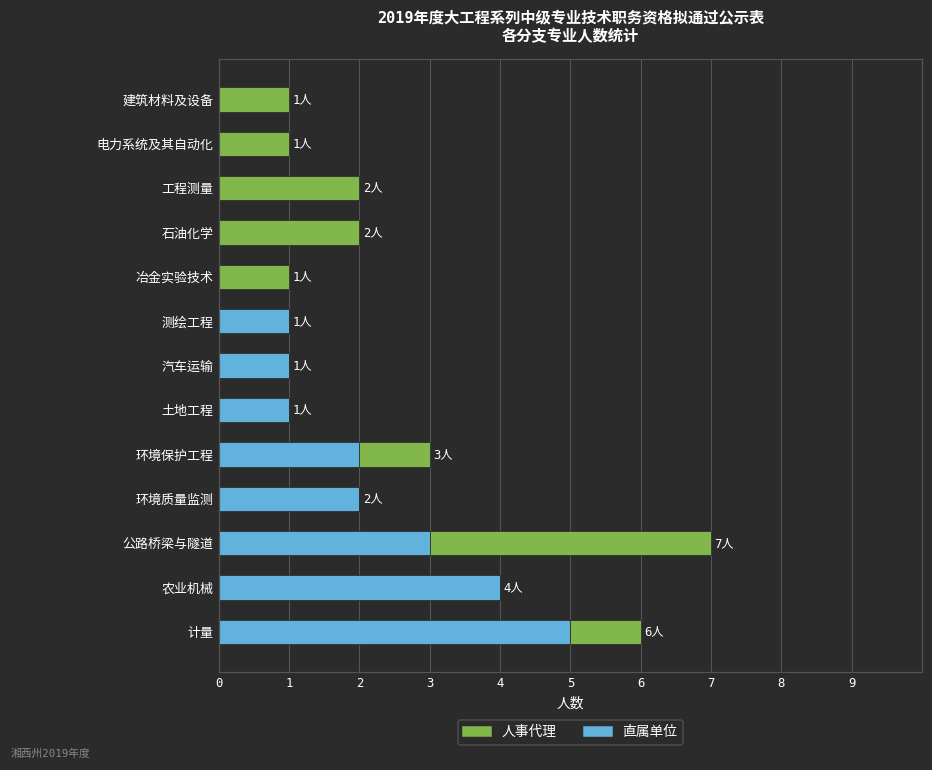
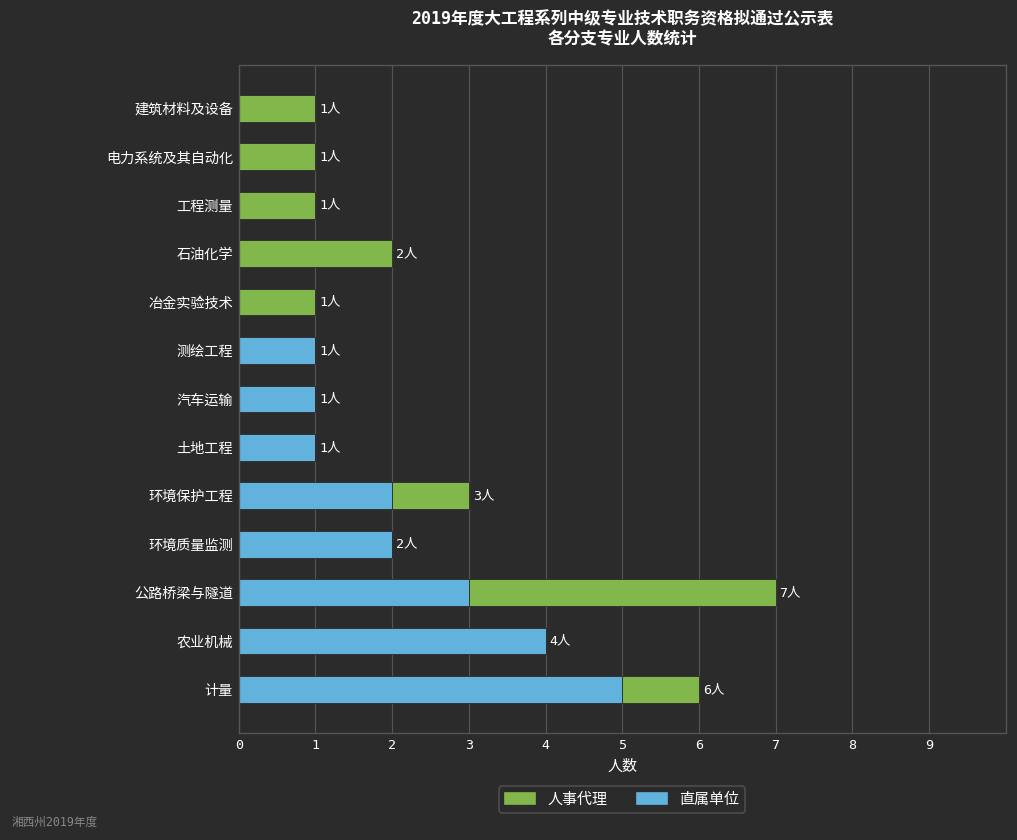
人事代理, 工程测量: 2人 -> 1人
